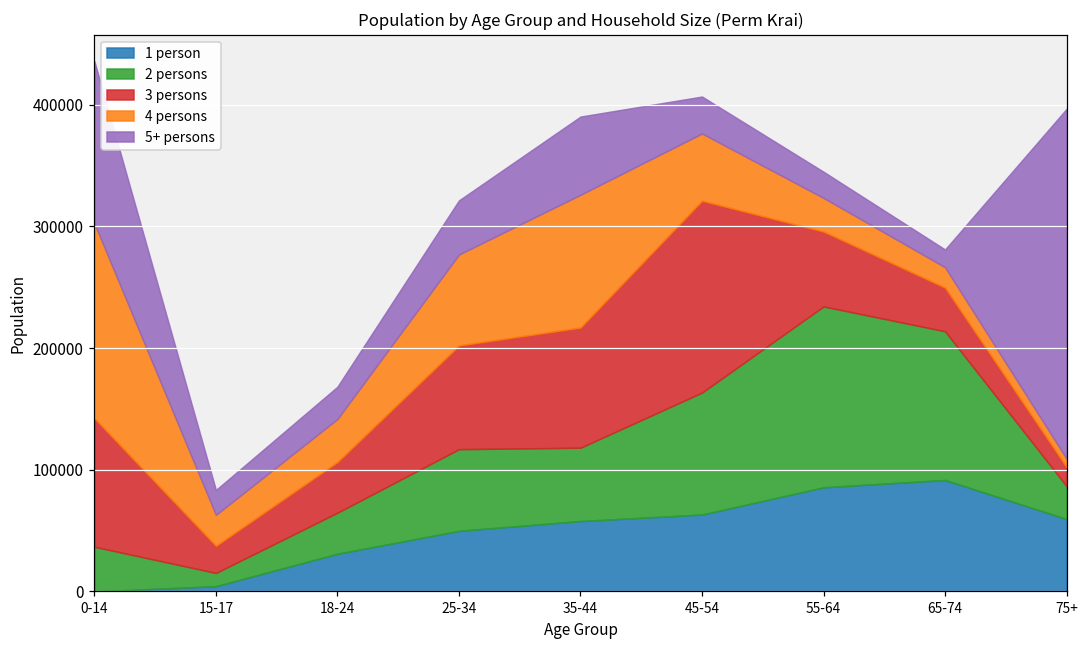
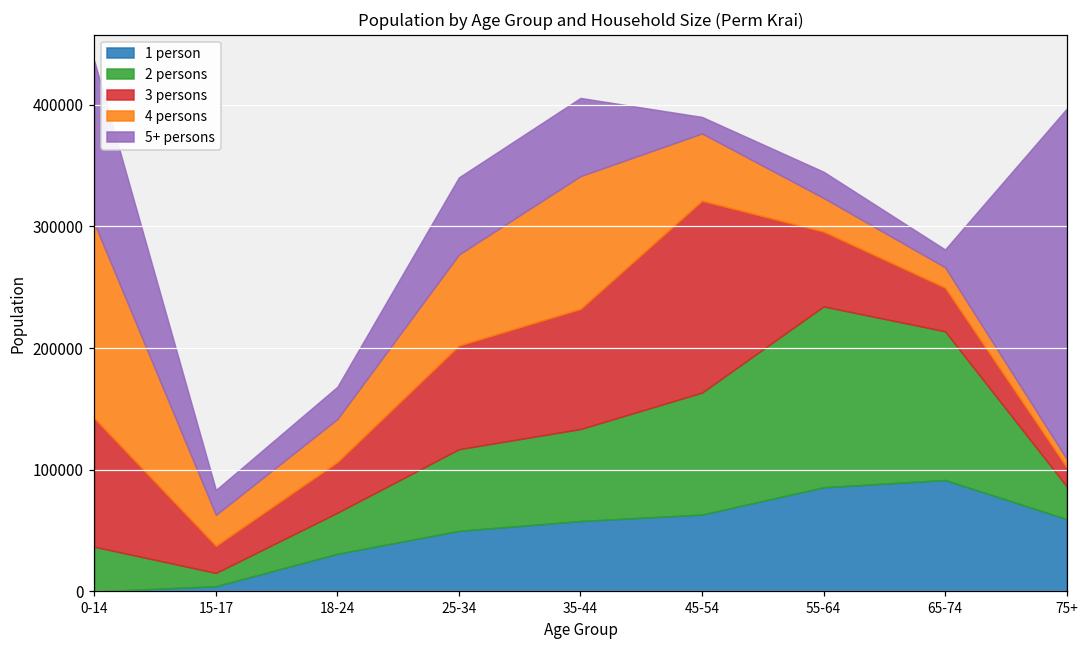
5+ persons, 25-34: 44000 -> 63000
2 persons, 35-44: 60000 -> 76000
5+ persons, 45-54: 30000 -> 14000
